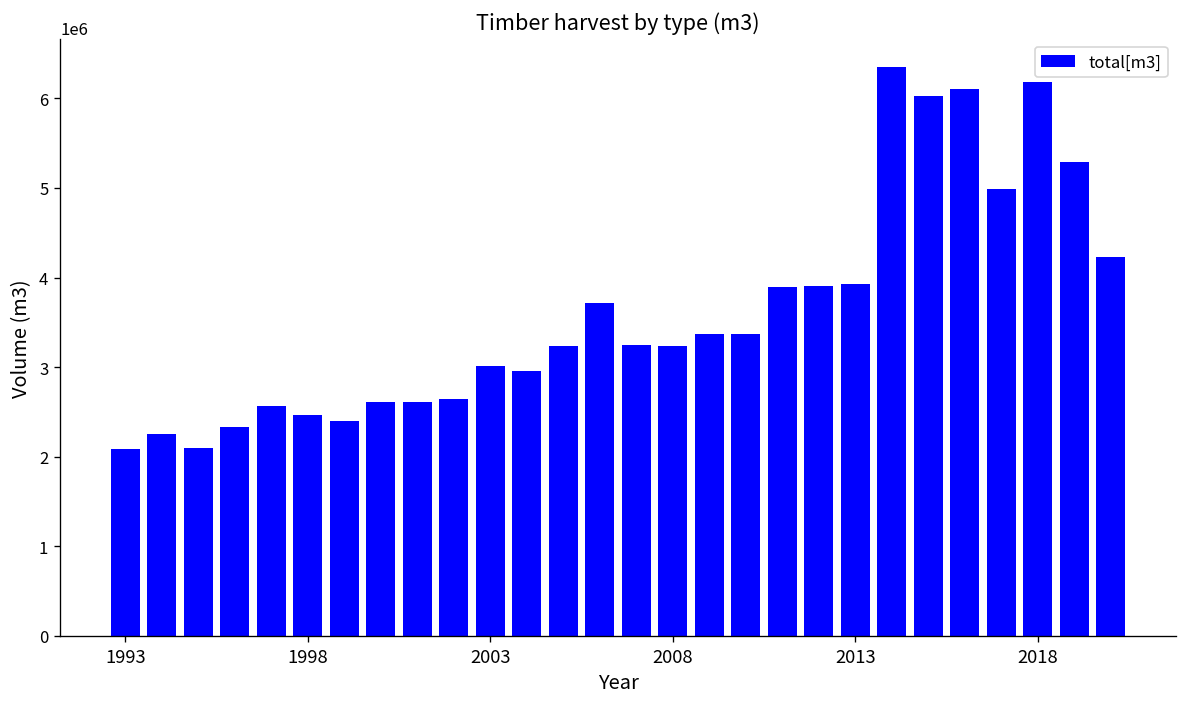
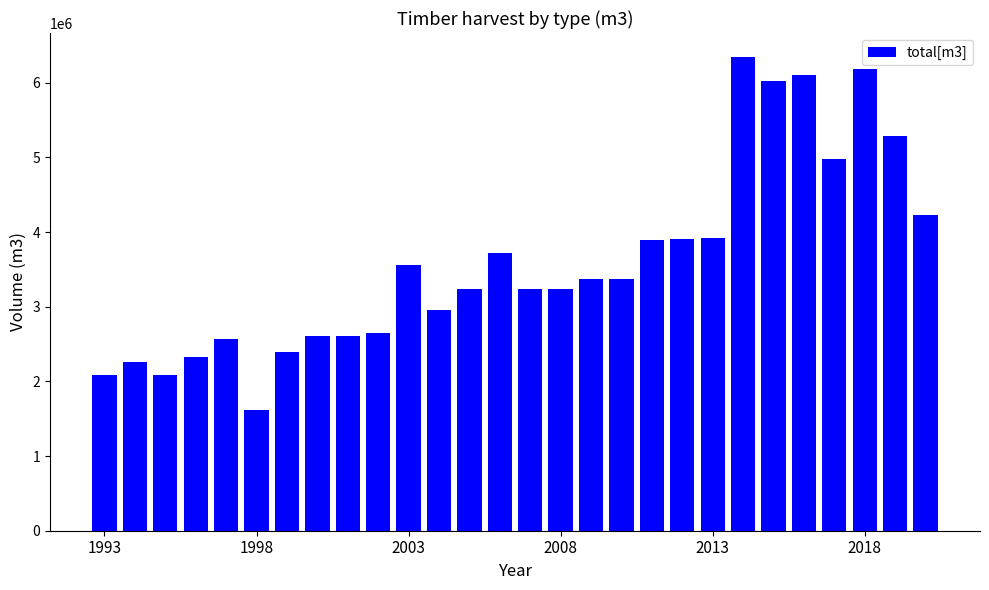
1998: 2500000 -> 1600000
2003: 3000000 -> 3600000
